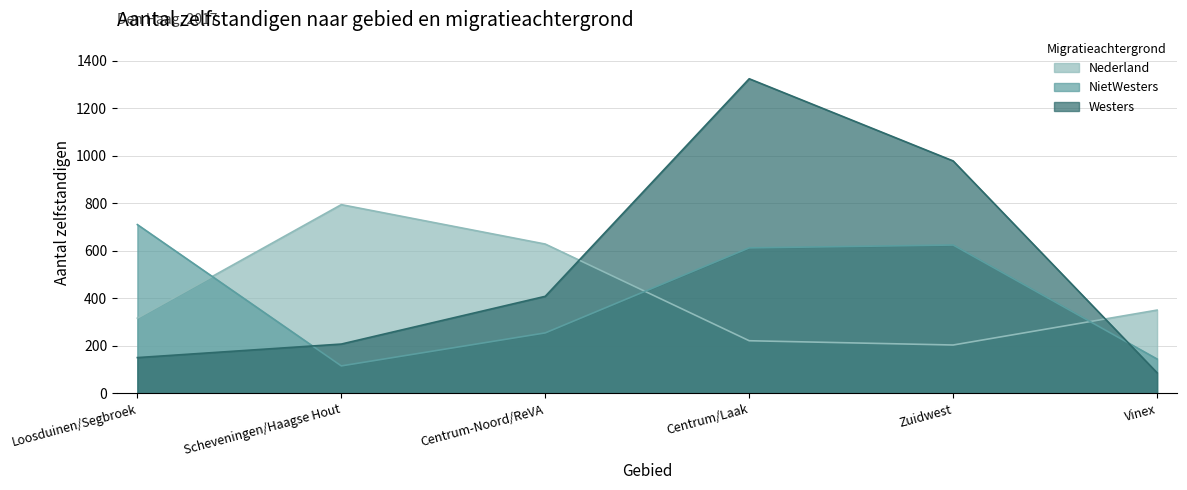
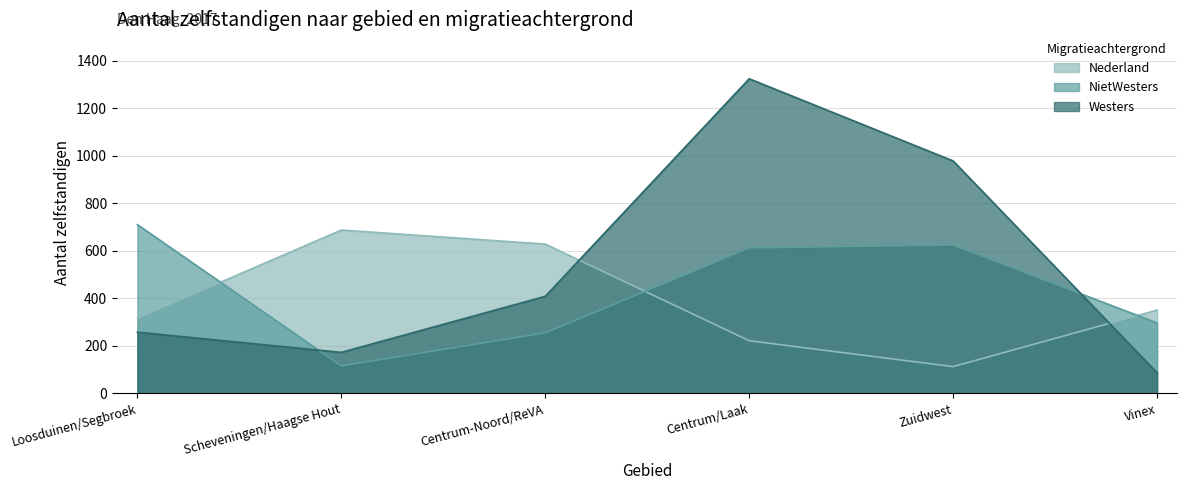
Westers, Loosduinen/Segbroek: 150 -> 260
Nederland, Scheveningen/Haagse Hout: 800 -> 690
Westers, Scheveningen/Haagse Hout: 210 -> 170
Nederland, Zuidwest: 200 -> 110
NietWesters, Vinex: 150 -> 300
